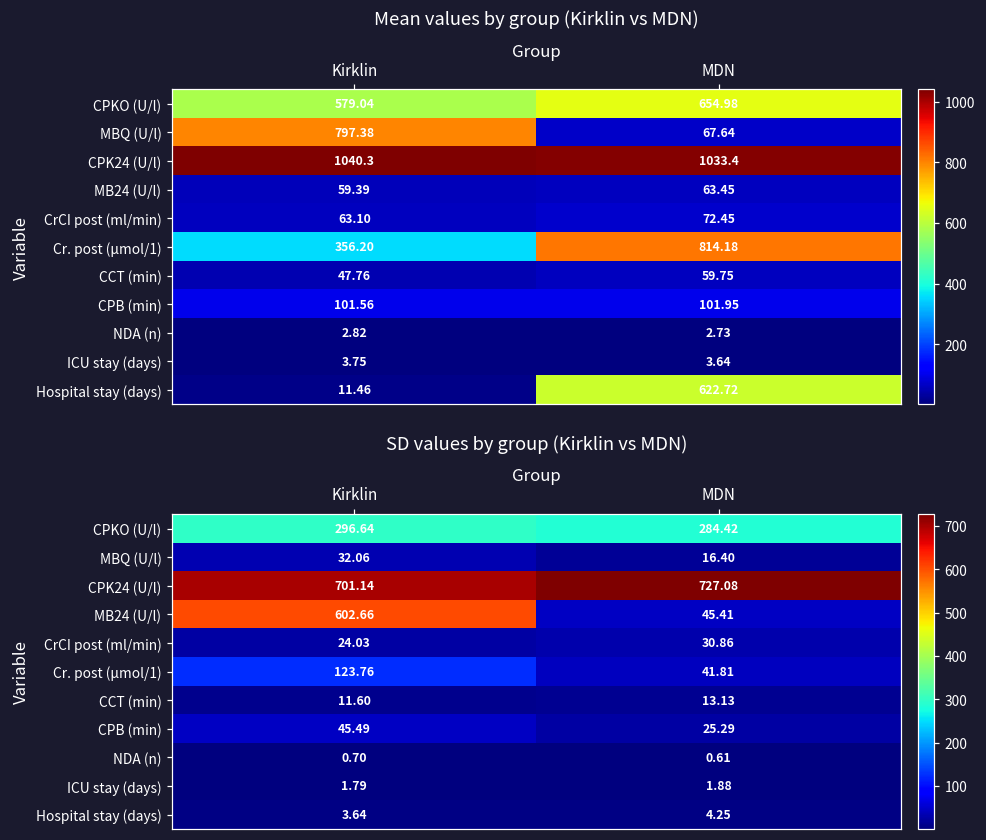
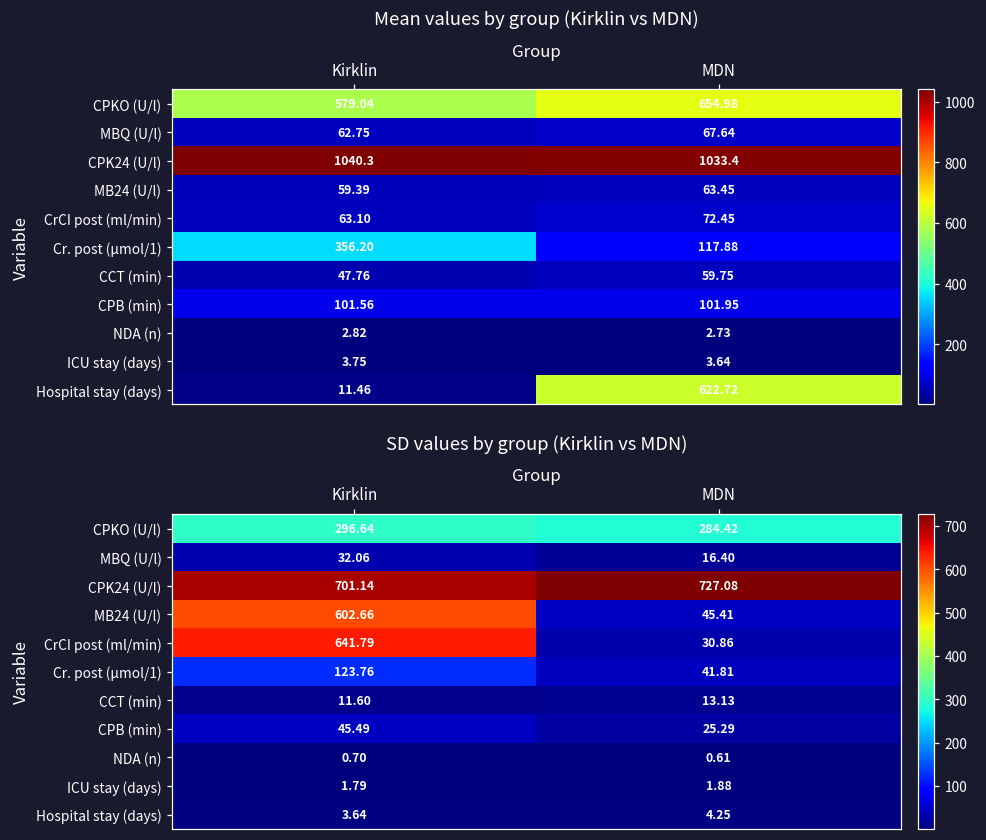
Mean values by group (Kirklin vs MDN), MBQ (U/l), Kirklin: 797.38 -> 62.75
Mean values by group (Kirklin vs MDN), Cr. post (µmol/1), MDN: 814.18 -> 117.88
SD values by group (Kirklin vs MDN), CrCI post (ml/min), Kirklin: 24.03 -> 641.79
